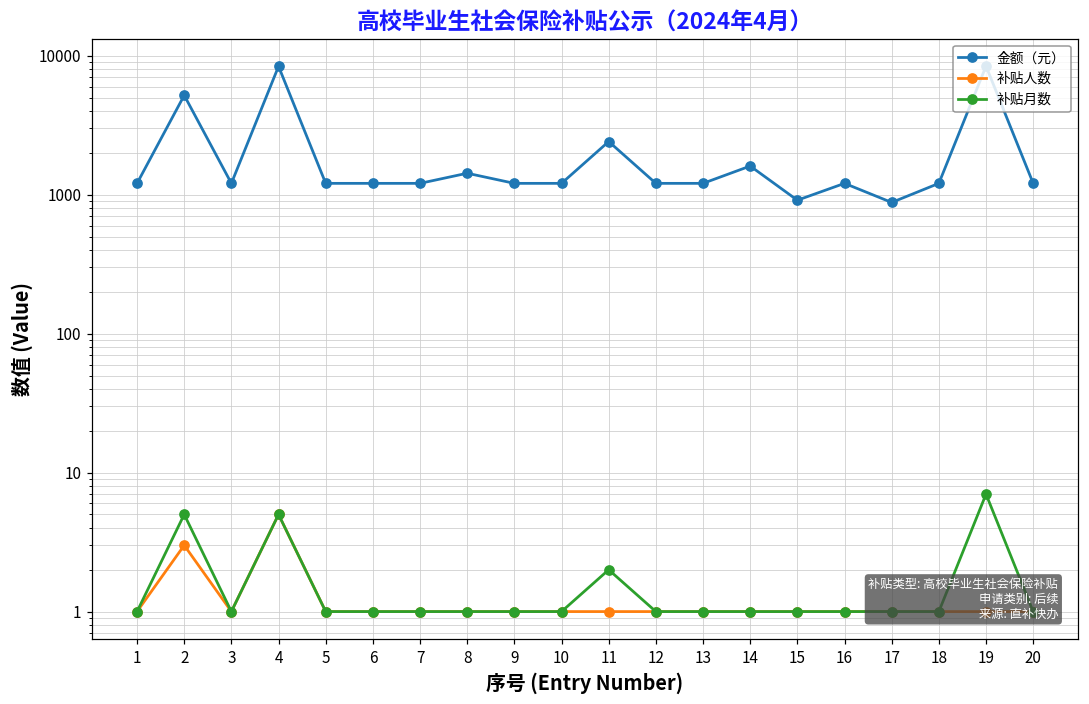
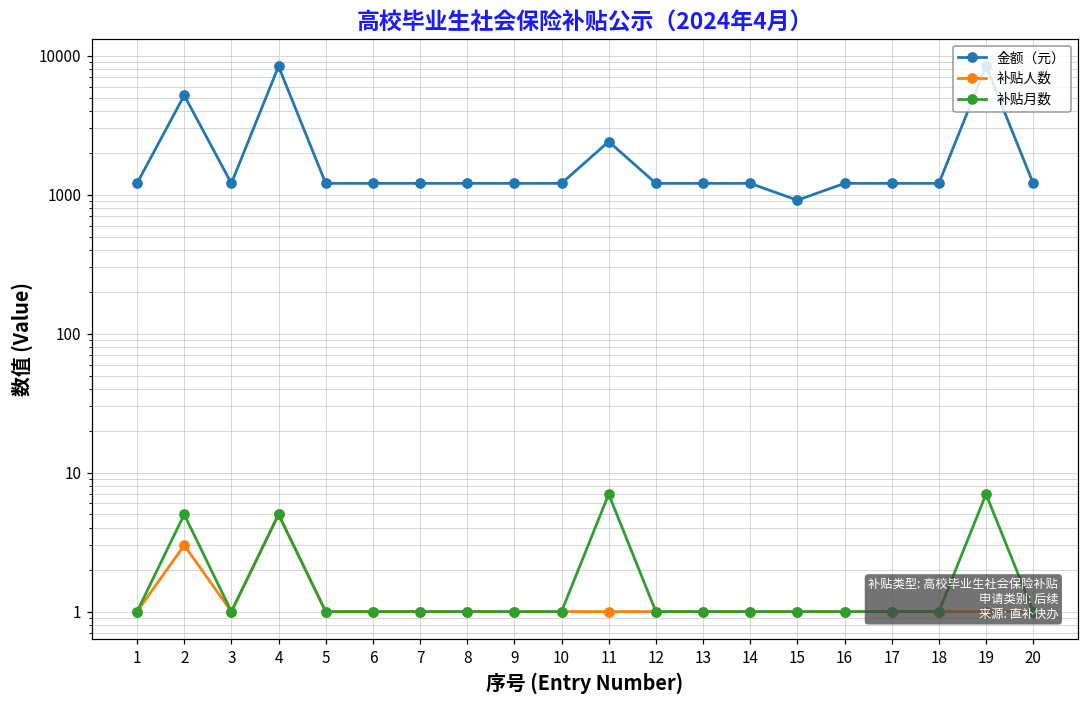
金额（元）, 8: 1400 -> 1200
补贴月数, 11: 2 -> 7
金额（元）, 14: 1600 -> 1200
金额（元）, 17: 900 -> 1200
